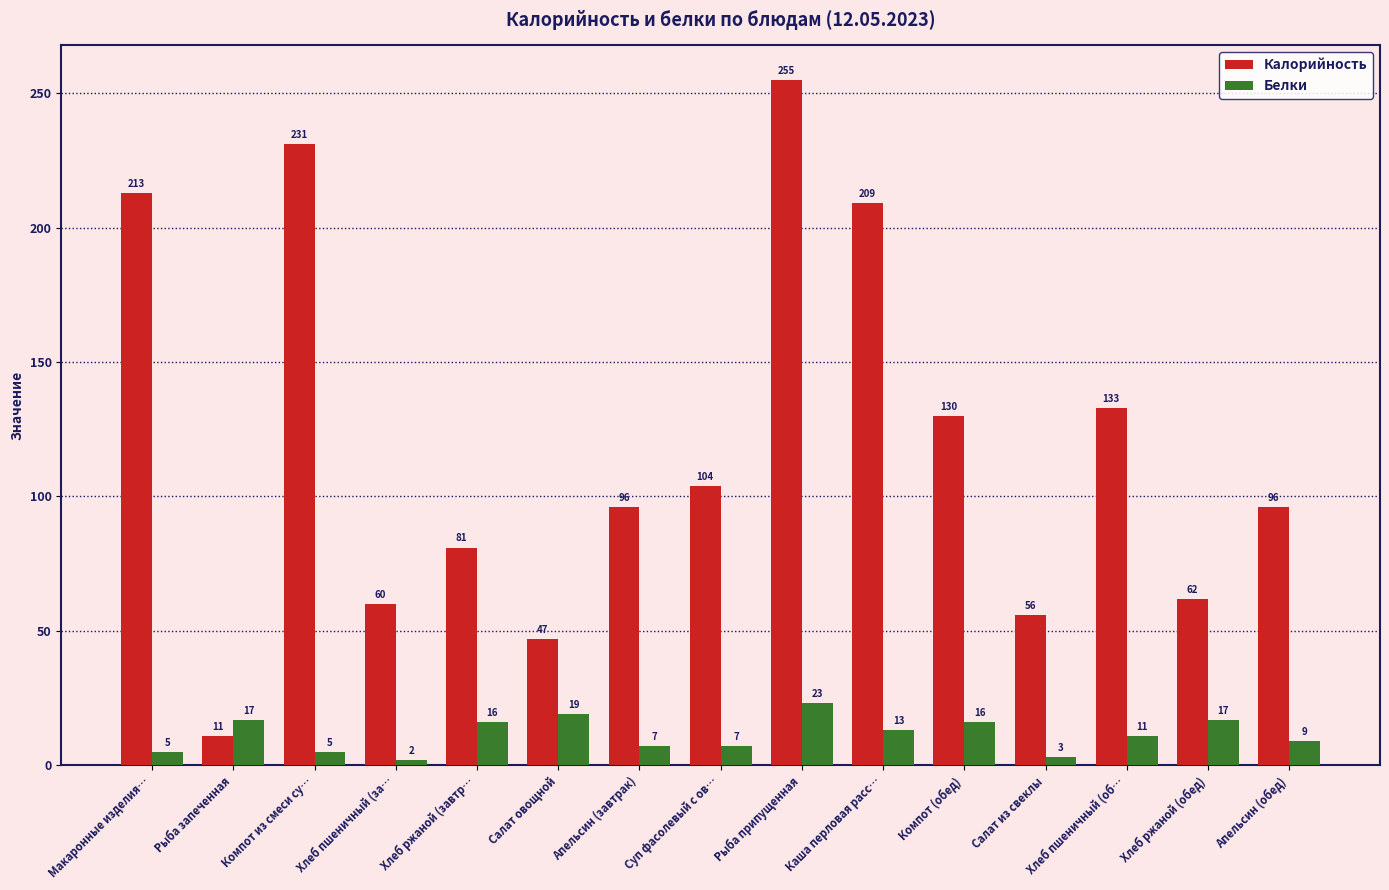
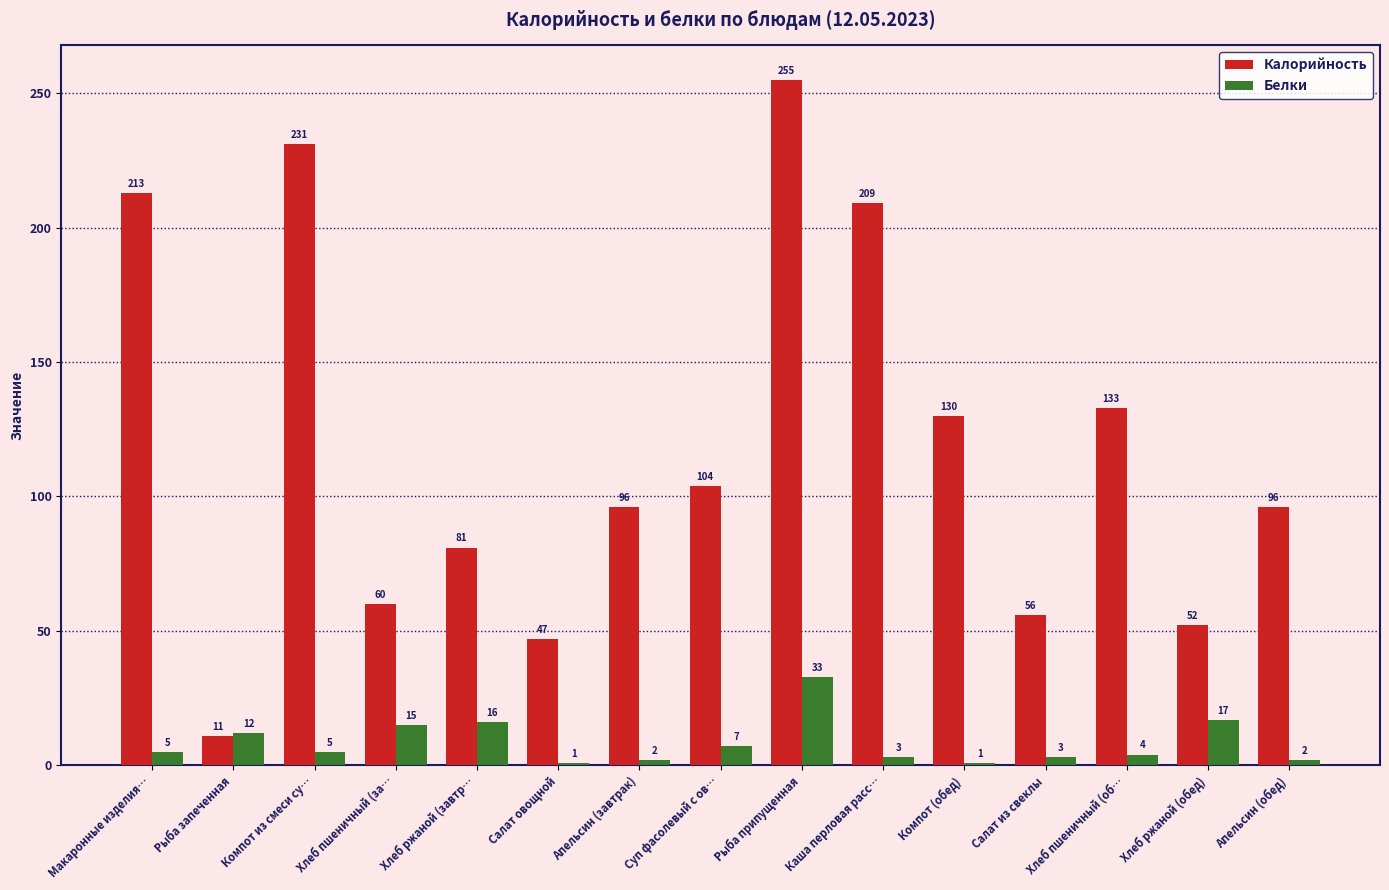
Белки, Рыба запеченная: 17 -> 12
Белки, Хлеб пшеничный (за…: 2 -> 15
Белки, Салат овощной: 19 -> 1
Белки, Апельсин (завтрак): 7 -> 2
Белки, Рыба припущенная: 23 -> 33
Белки, Каша перловая расс…: 13 -> 3
Белки, Компот (обед): 16 -> 1
Белки, Хлеб пшеничный (об…: 11 -> 4
Калорийность, Хлеб ржаной (обед): 62 -> 52
Белки, Апельсин (обед): 9 -> 2
